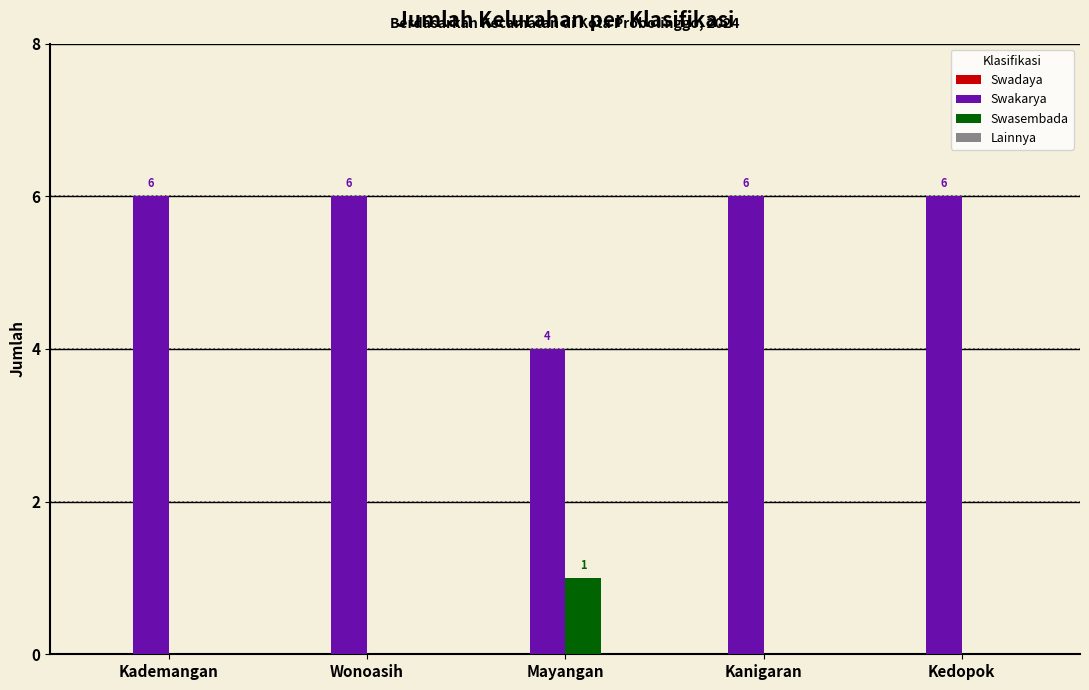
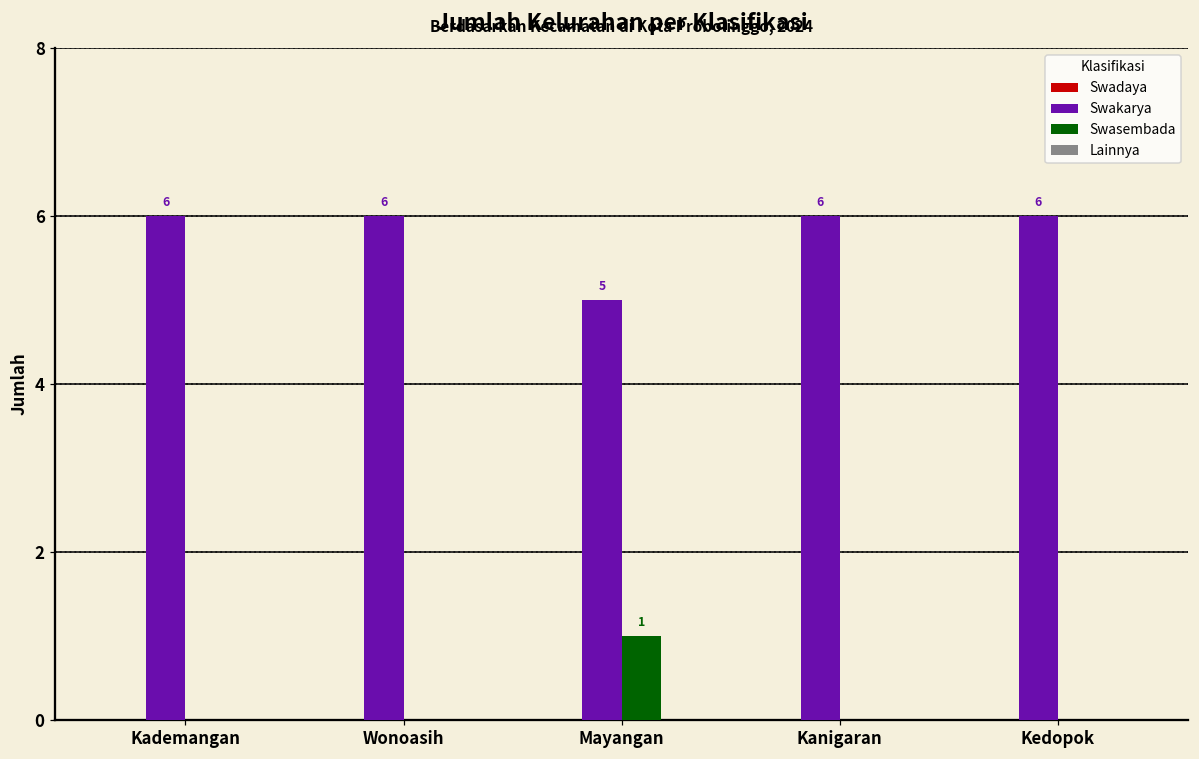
Swakarya, Mayangan: 4 -> 5
